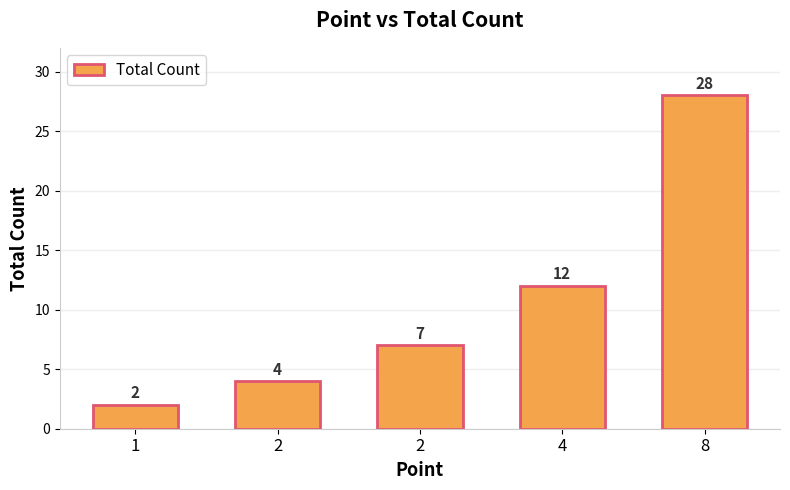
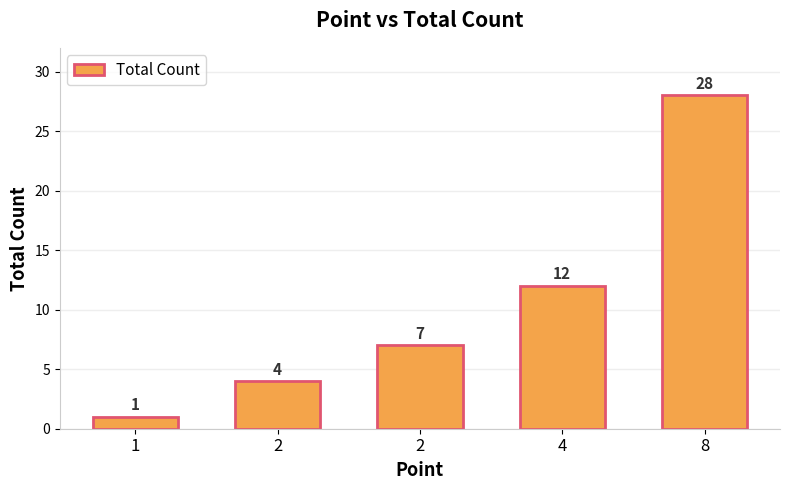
1: 2 -> 1
